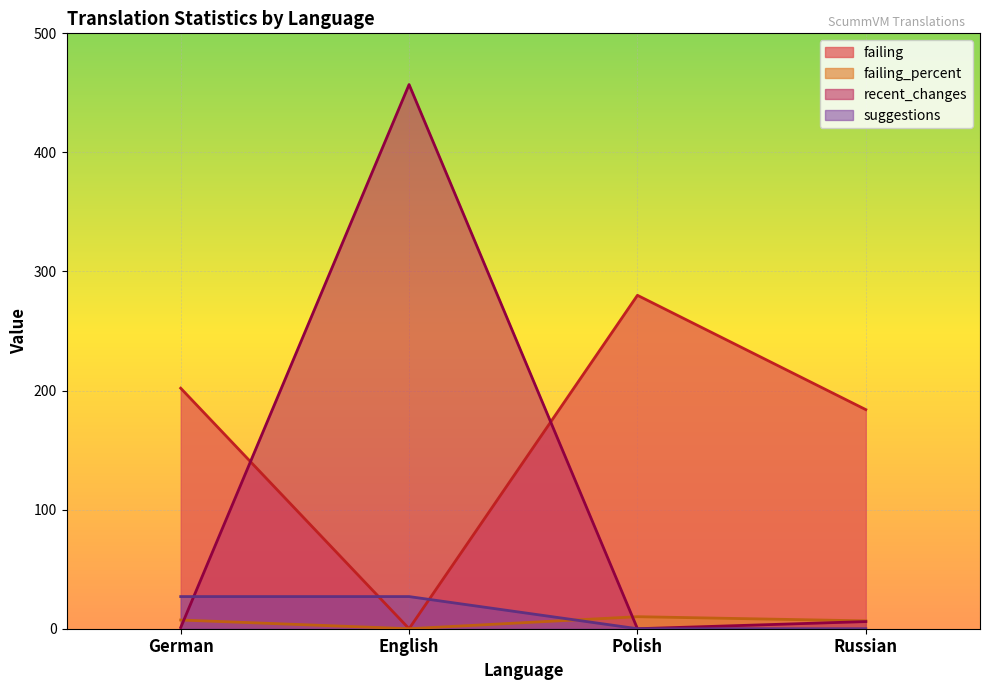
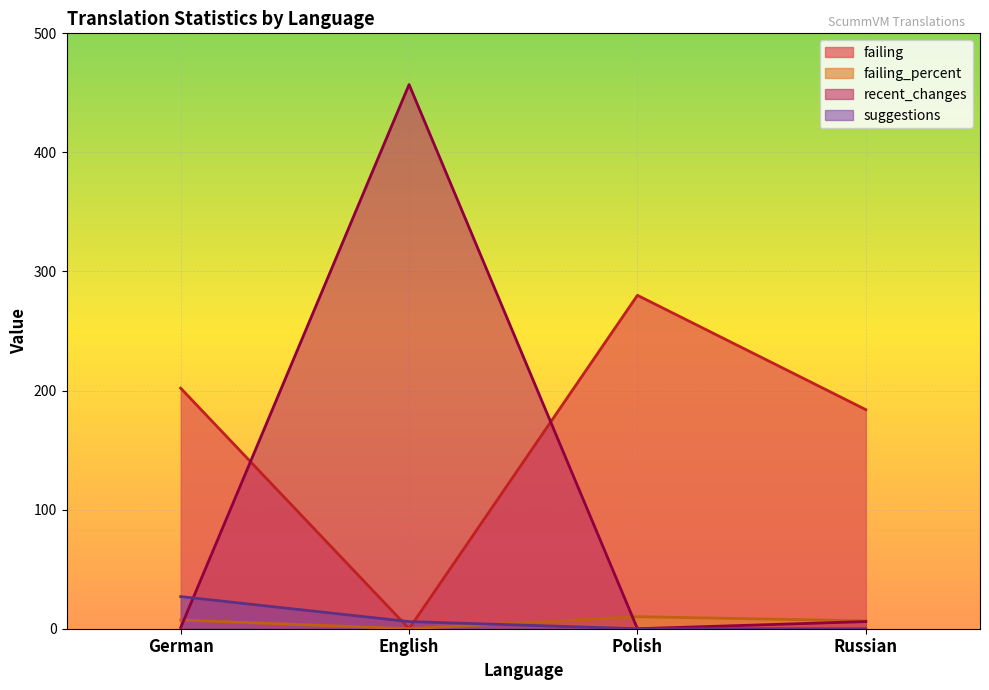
suggestions, English: 27 -> 6
